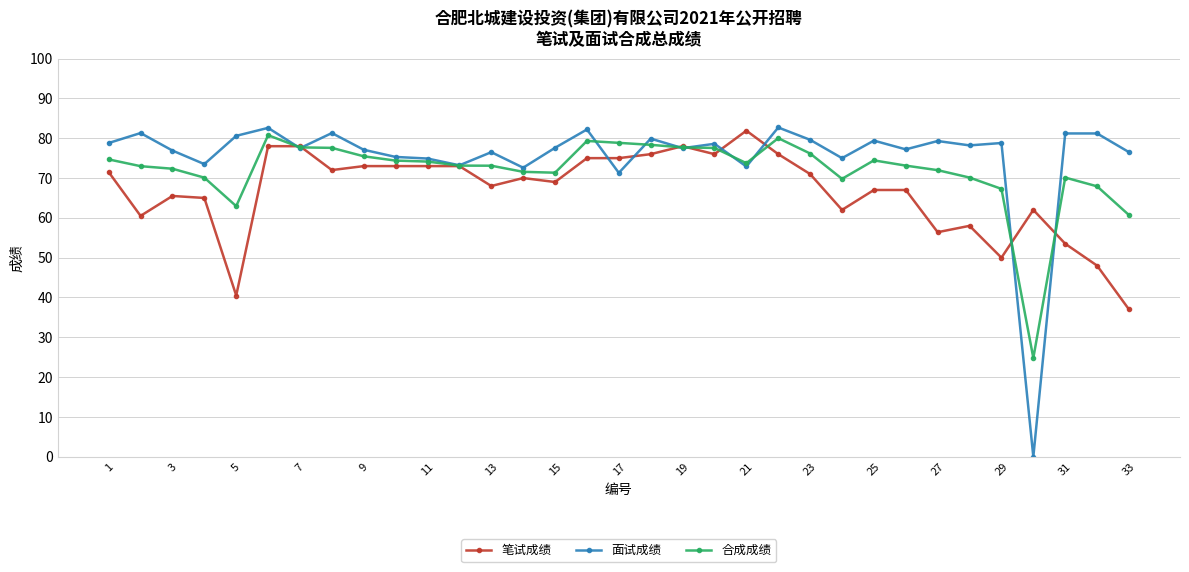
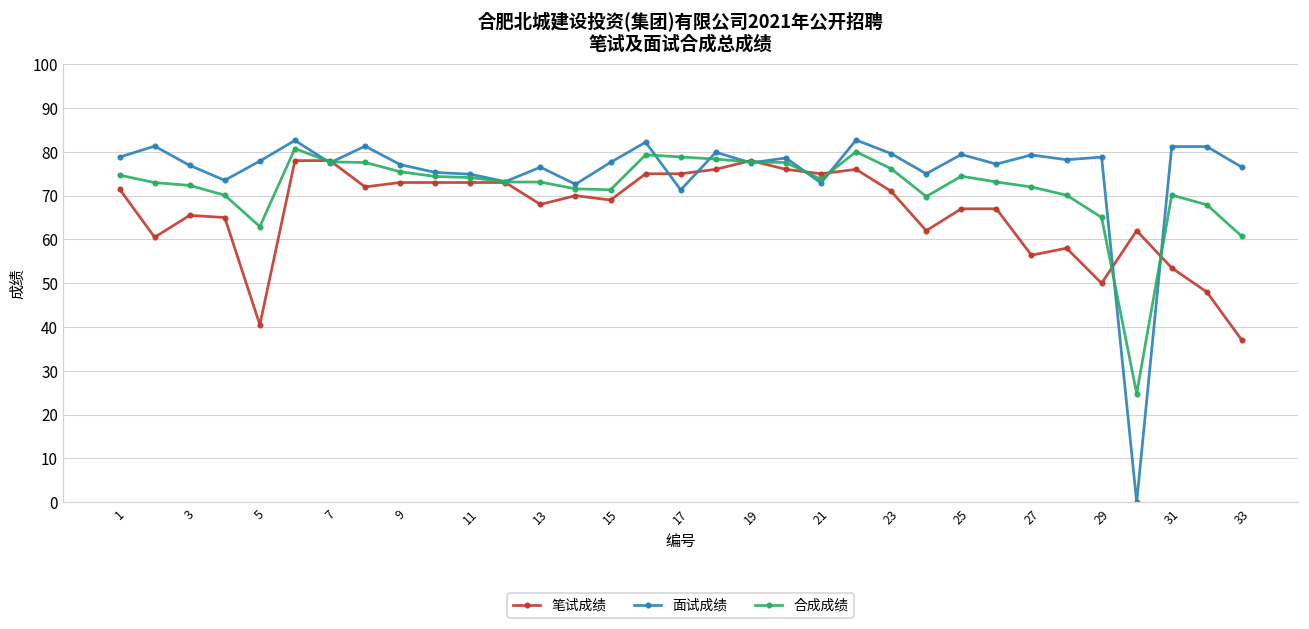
面试成绩, 5: 81 -> 78
笔试成绩, 21: 82 -> 75
合成成绩, 29: 67 -> 65
